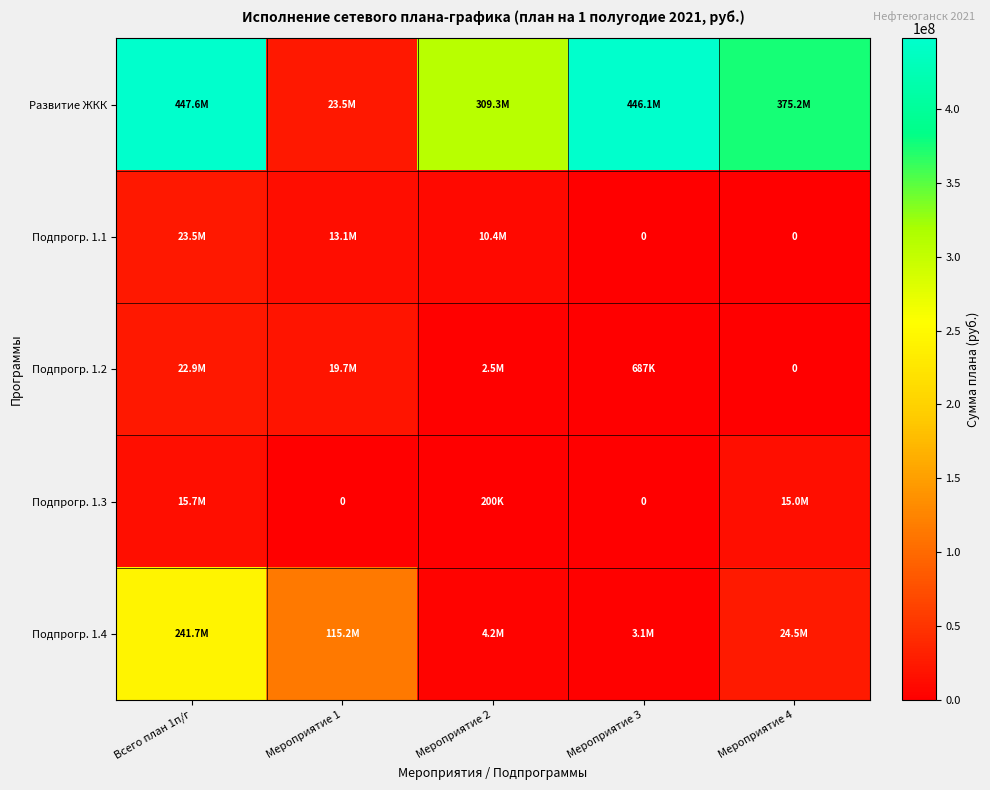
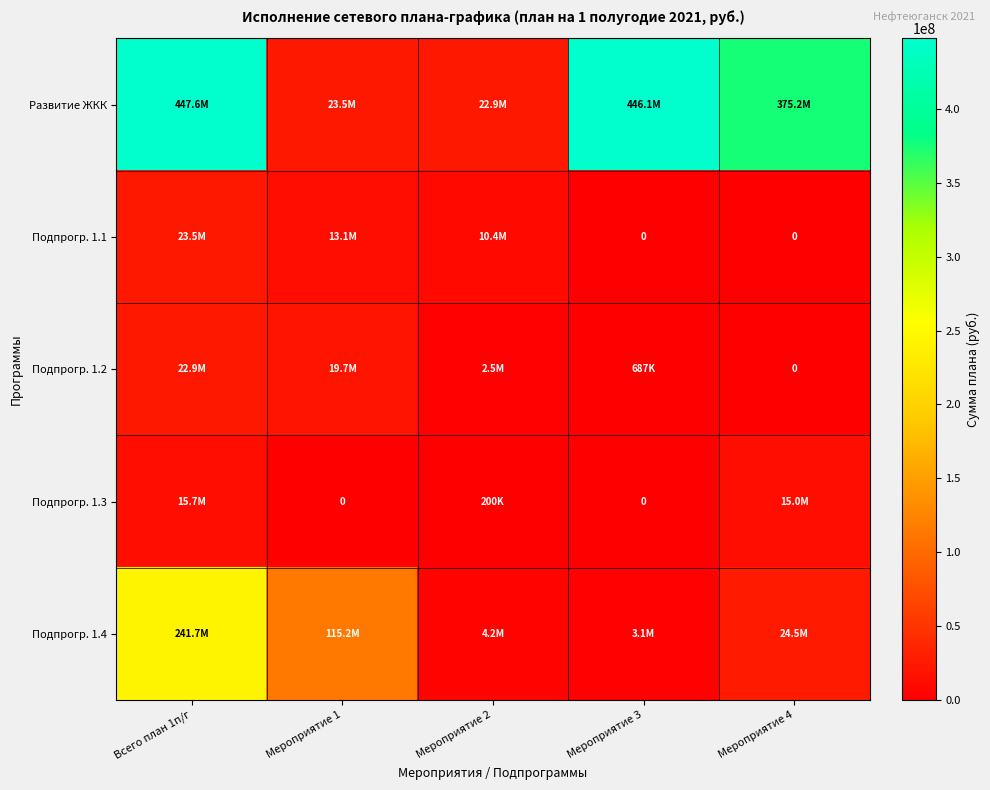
Развитие ЖКК, Мероприятие 2: 309.3M -> 22.9M
